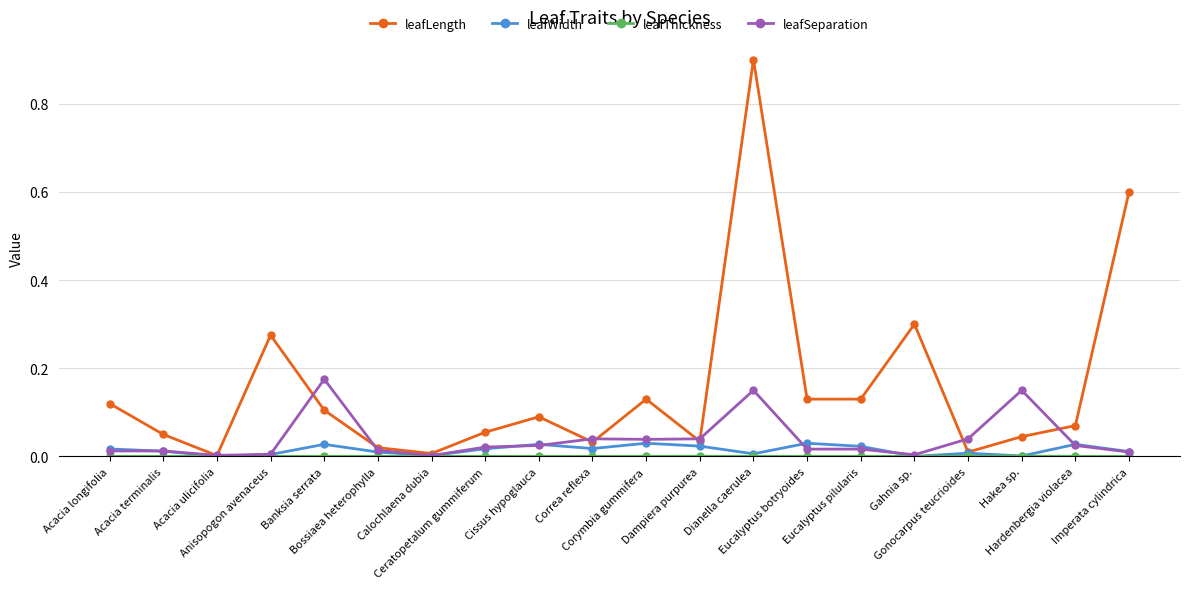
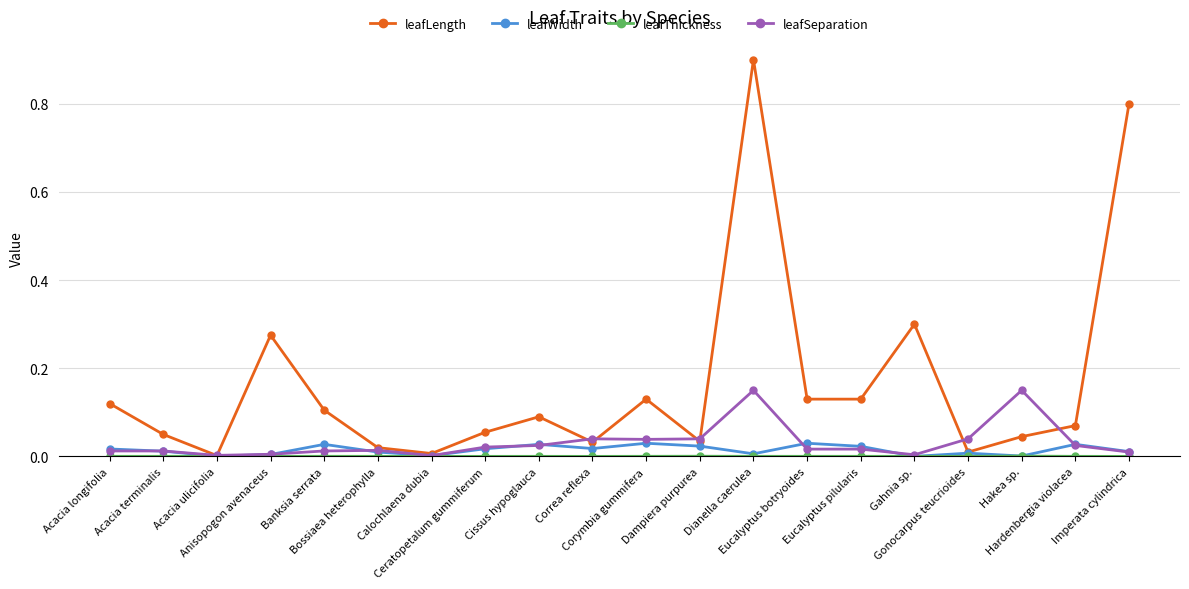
leafSeparation, Banksia serrata: 0.18 -> 0.01
leafLength, Imperata cylindrica: 0.6 -> 0.8
